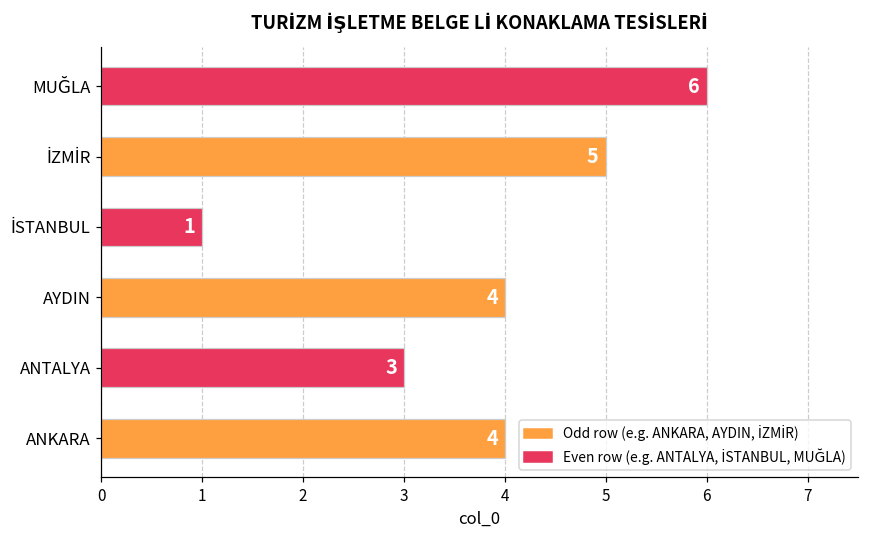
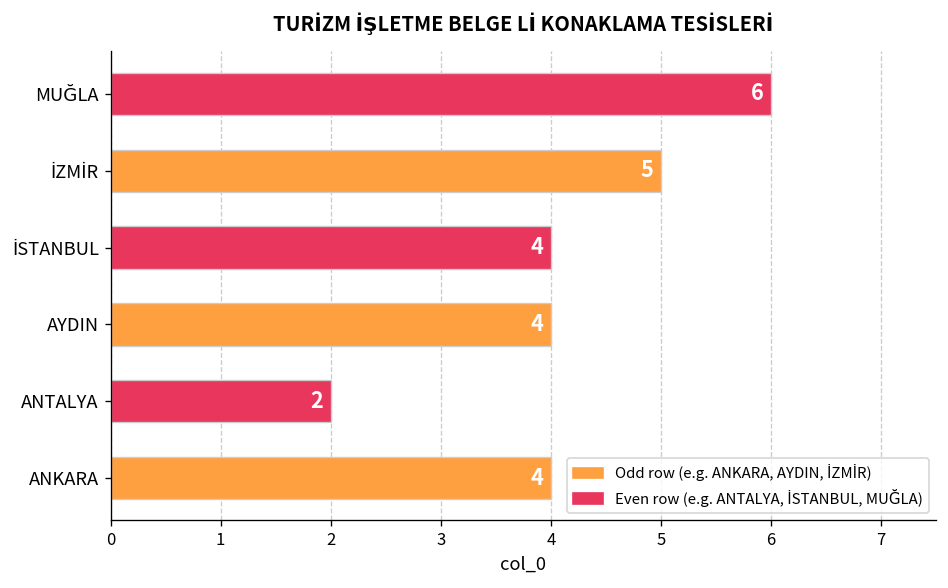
İSTANBUL: 1 -> 4
ANTALYA: 3 -> 2
